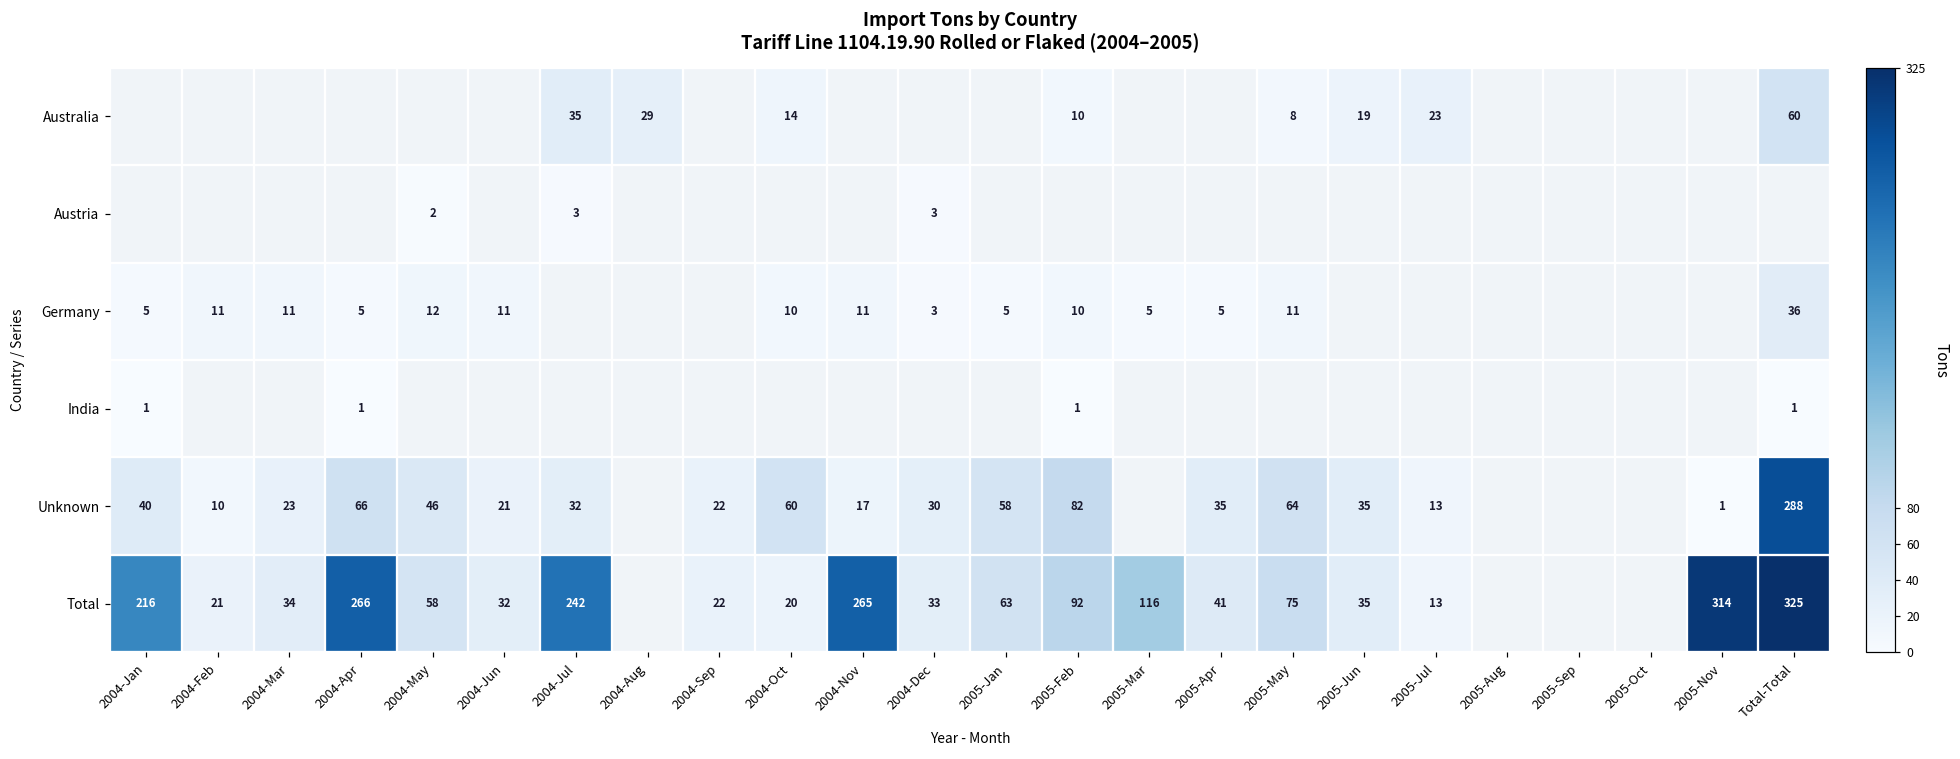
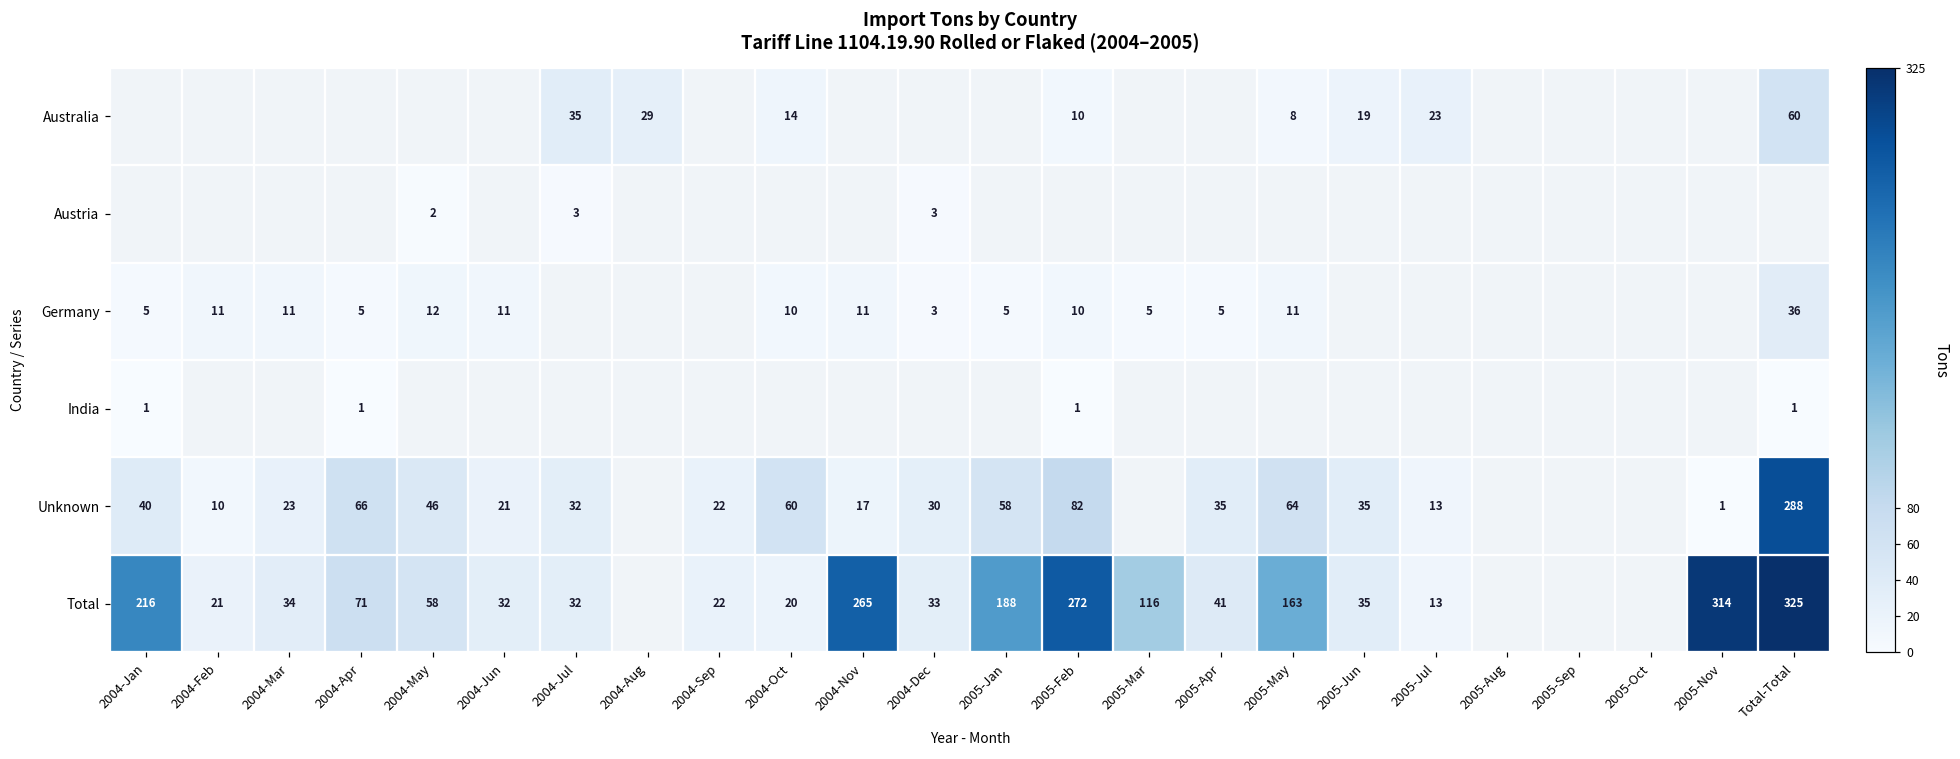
Total, 2004-Apr: 266 -> 71
Total, 2004-Jul: 242 -> 32
Total, 2005-Jan: 63 -> 188
Total, 2005-Feb: 92 -> 272
Total, 2005-May: 75 -> 163
